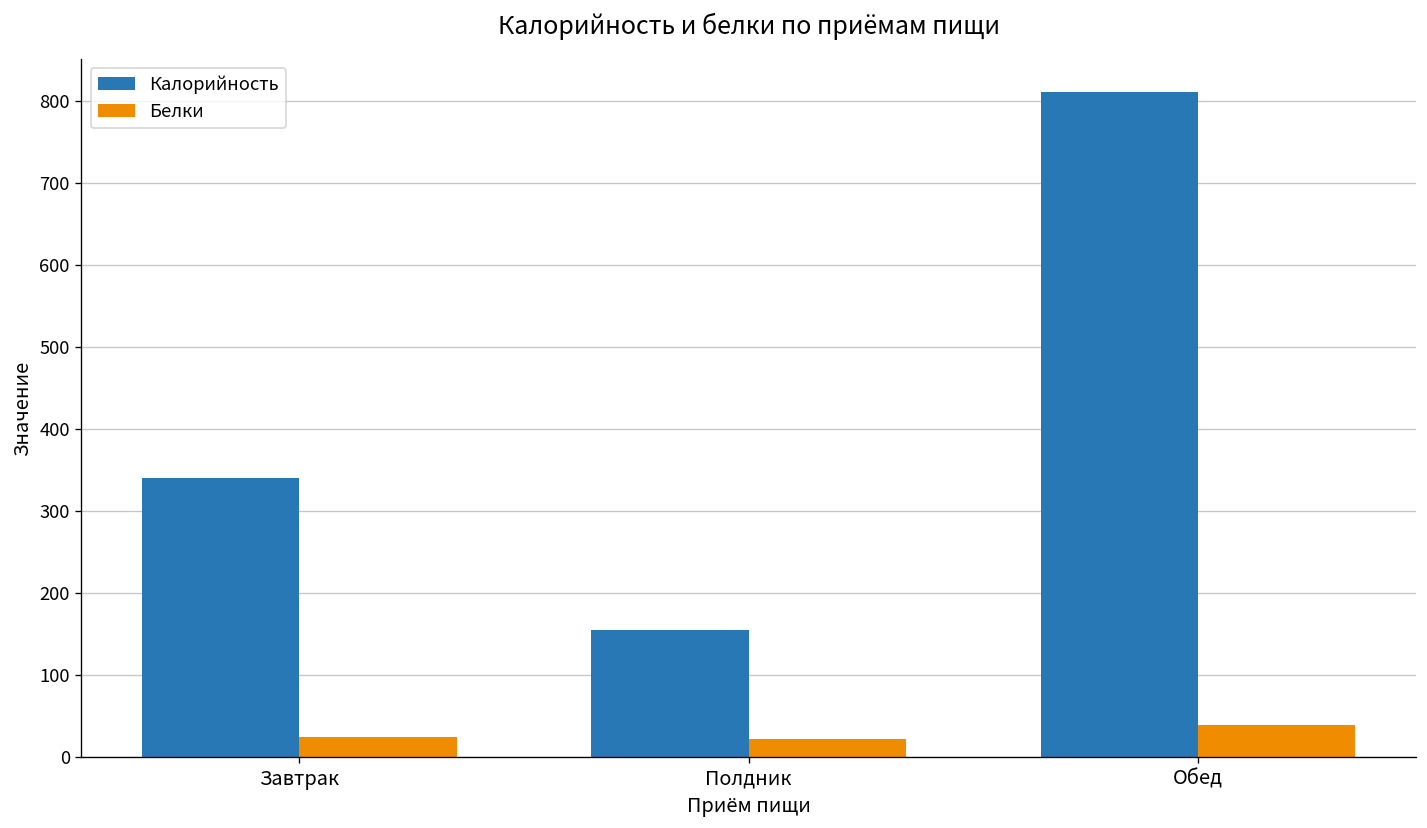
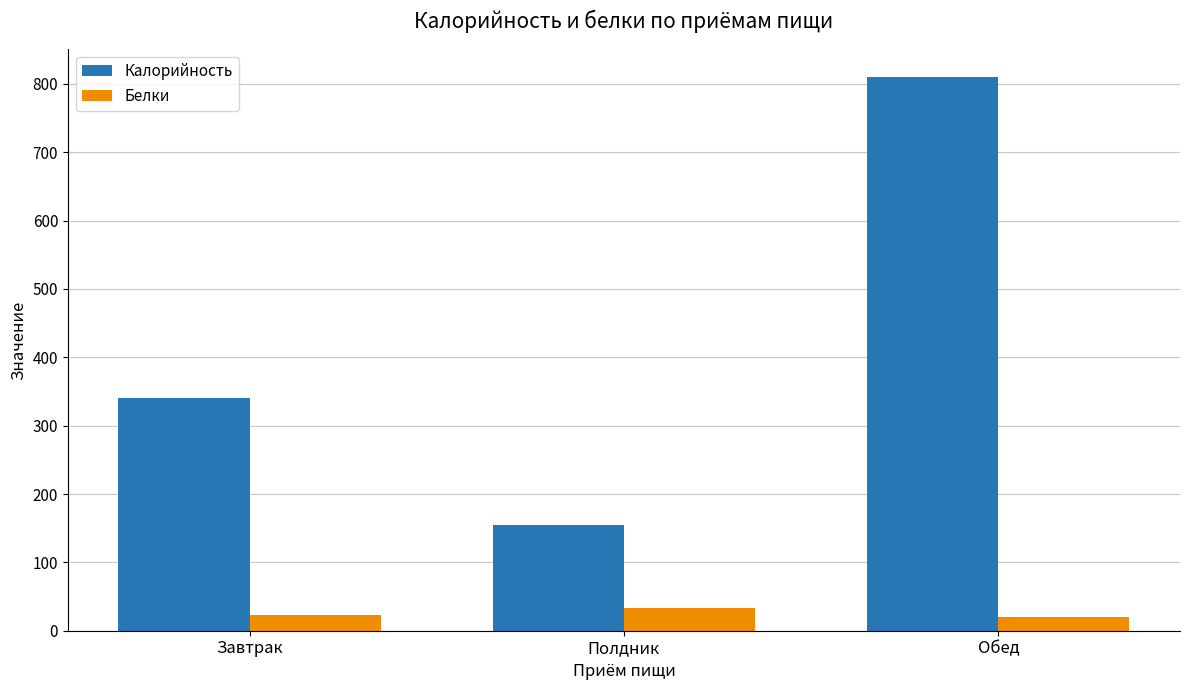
Белки, Полдник: 20 -> 30
Белки, Обед: 40 -> 20
